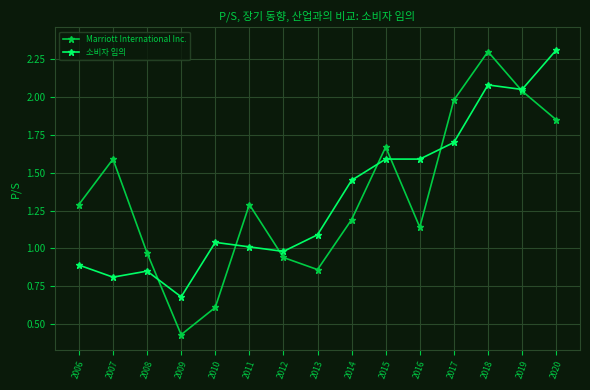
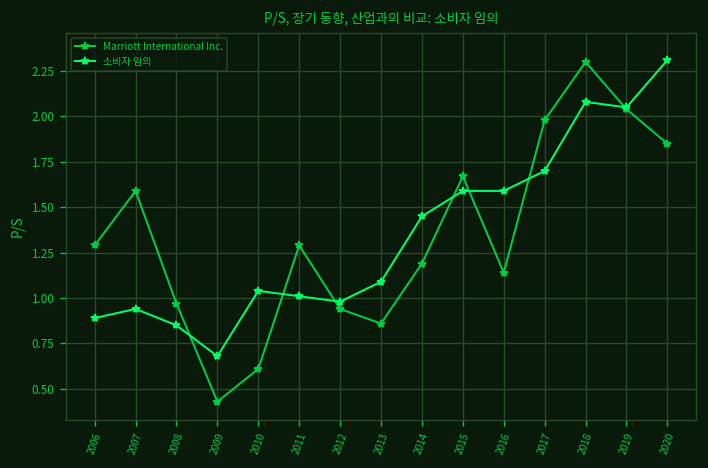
소비자 임의, 2007: 0.81 -> 0.94
